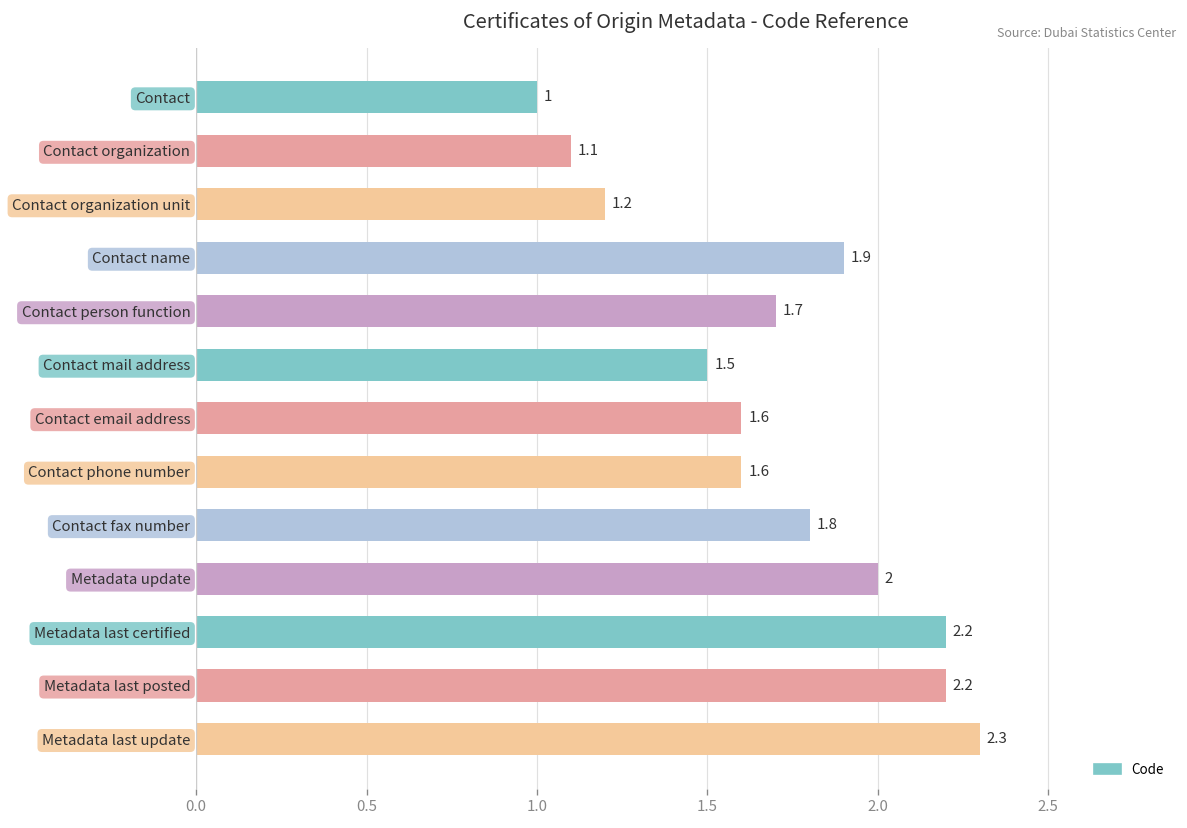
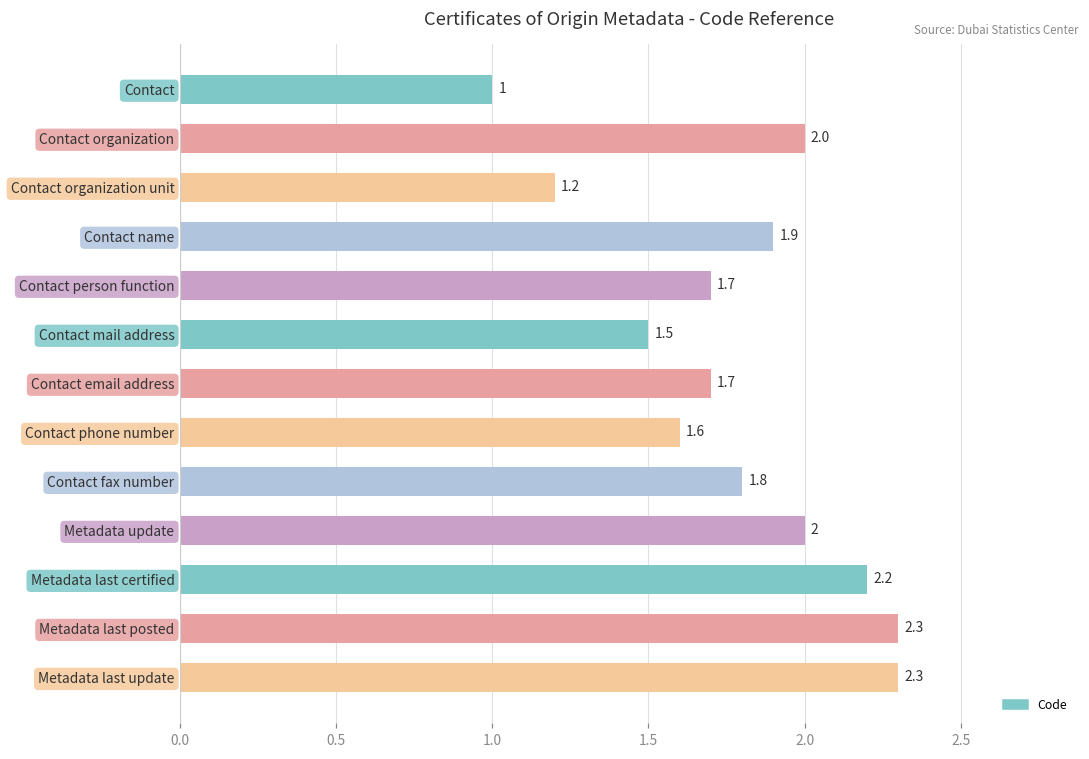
Contact organization: 1.1 -> 2.0
Contact email address: 1.6 -> 1.7
Metadata last posted: 2.2 -> 2.3
